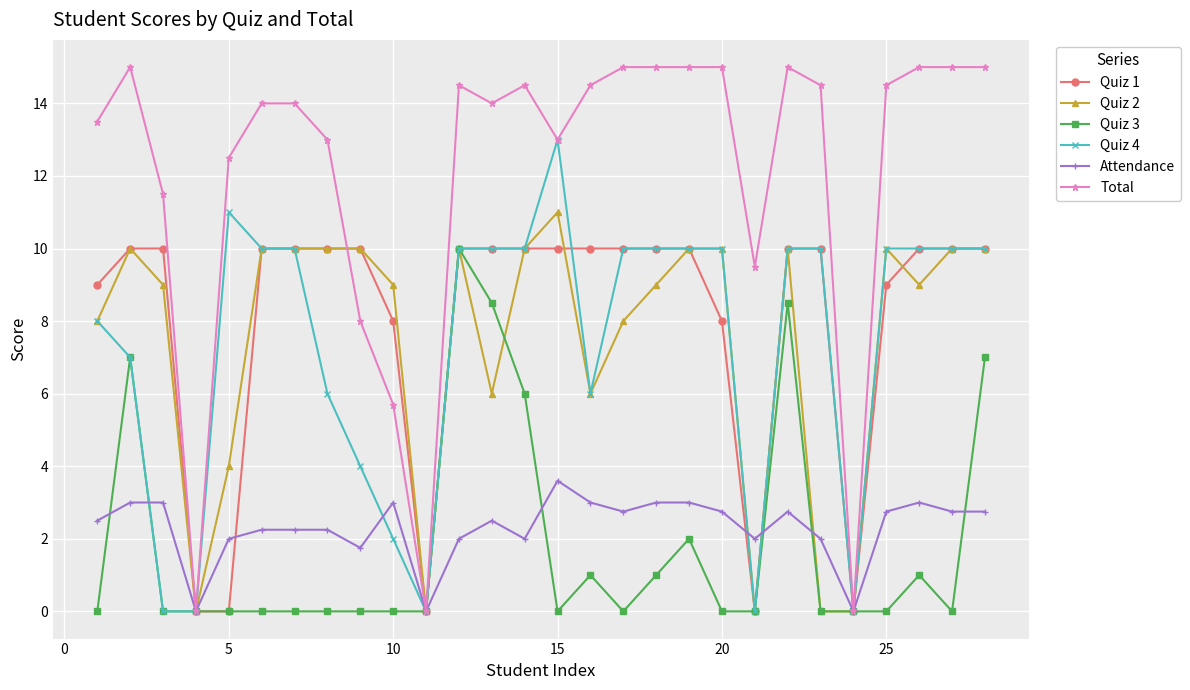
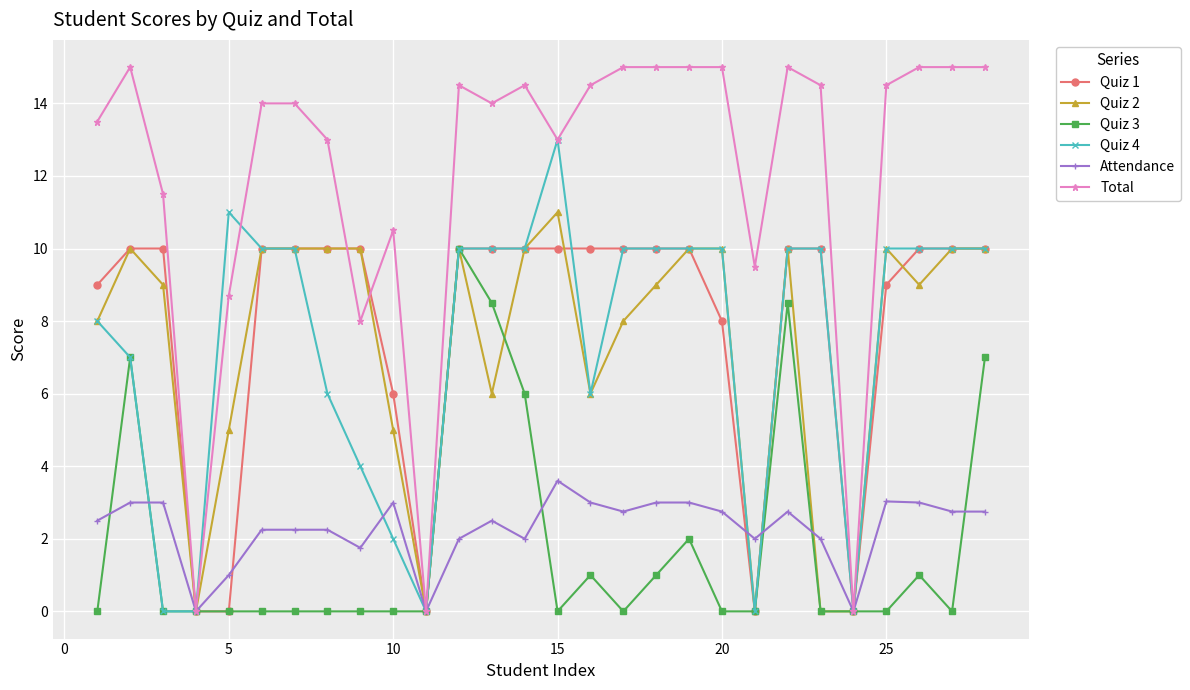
Quiz 2, 5: 4 -> 5
Attendance, 5: 2 -> 1
Total, 5: 12.5 -> 8.7
Quiz 1, 10: 8 -> 6
Quiz 2, 10: 9 -> 5
Total, 10: 5.7 -> 10.5
Attendance, 25: 2.8 -> 3.0
